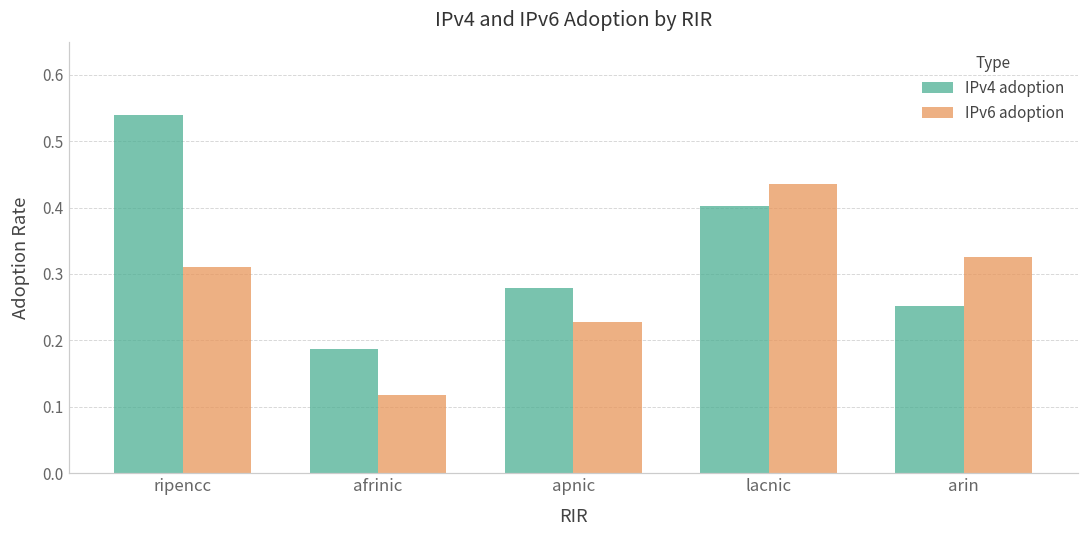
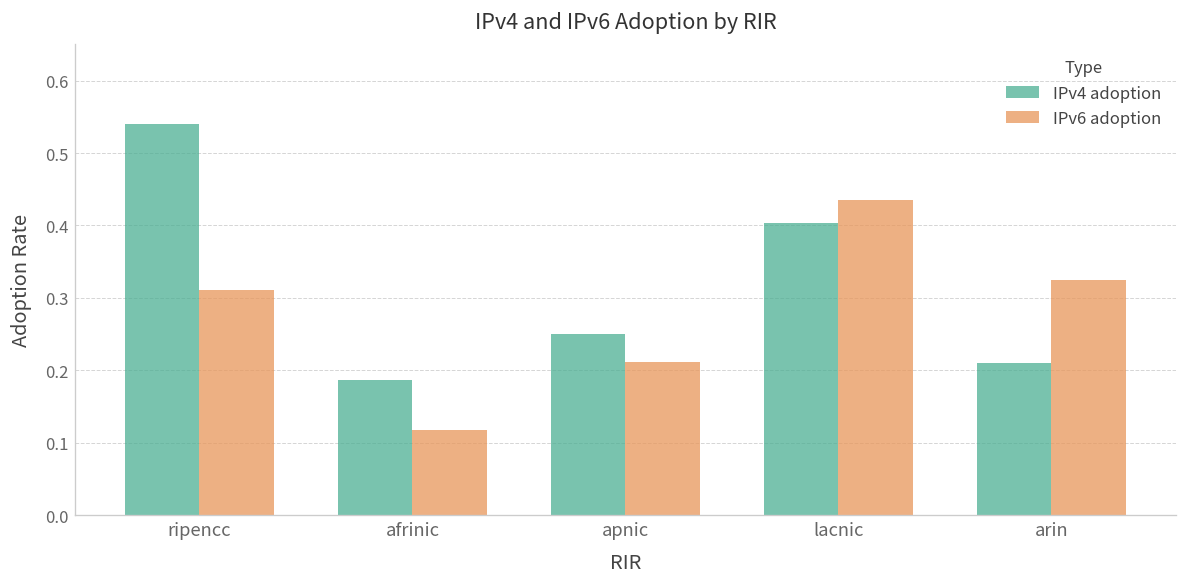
IPv4 adoption, apnic: 0.28 -> 0.25
IPv6 adoption, apnic: 0.23 -> 0.21
IPv4 adoption, arin: 0.25 -> 0.21
